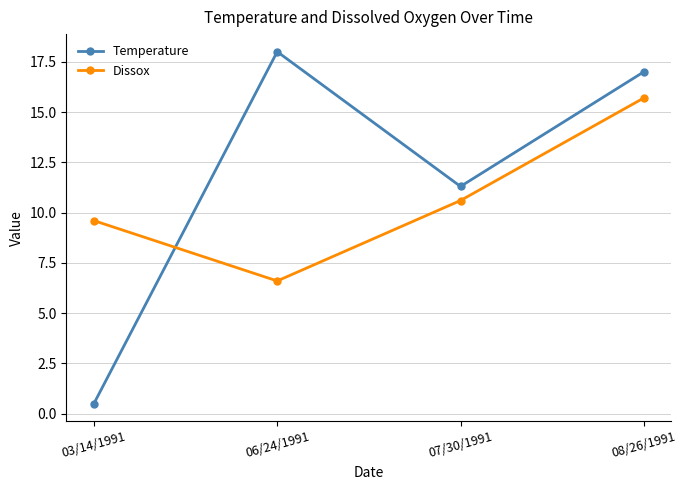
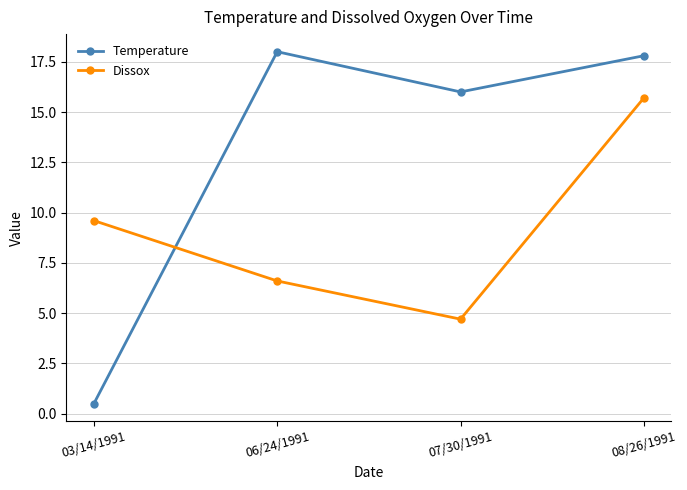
Temperature, 07/30/1991: 11.3 -> 16.0
Dissox, 07/30/1991: 10.6 -> 4.7
Temperature, 08/26/1991: 17.0 -> 17.8
